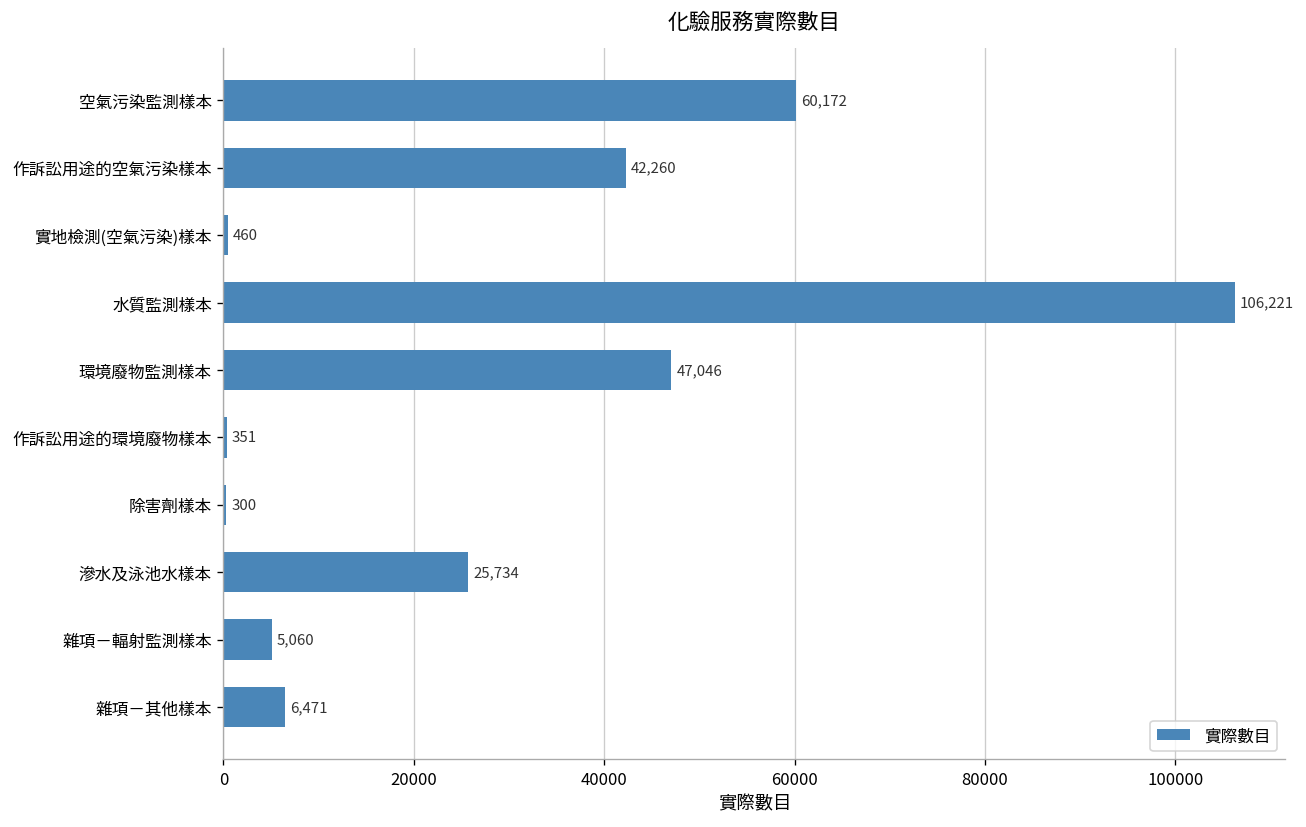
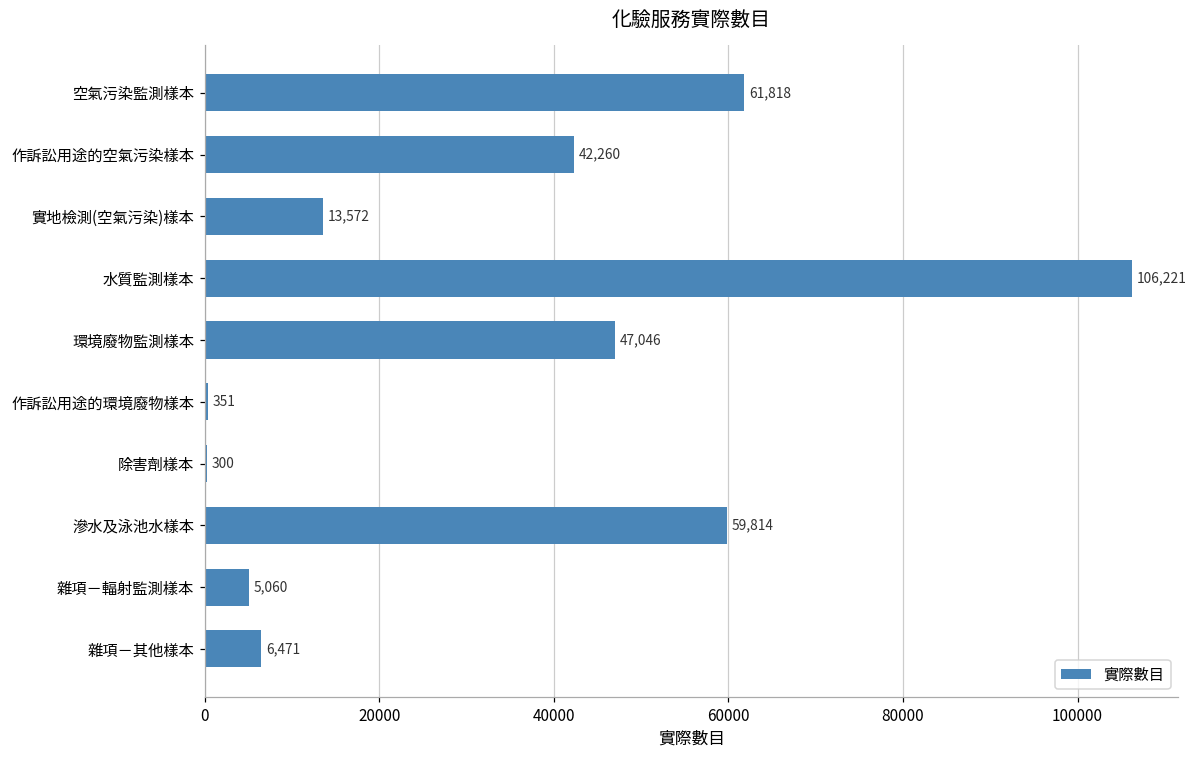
空氣污染監測樣本: 60,172 -> 61,818
實地檢測(空氣污染)樣本: 460 -> 13,572
滲水及泳池水樣本: 25,734 -> 59,814
